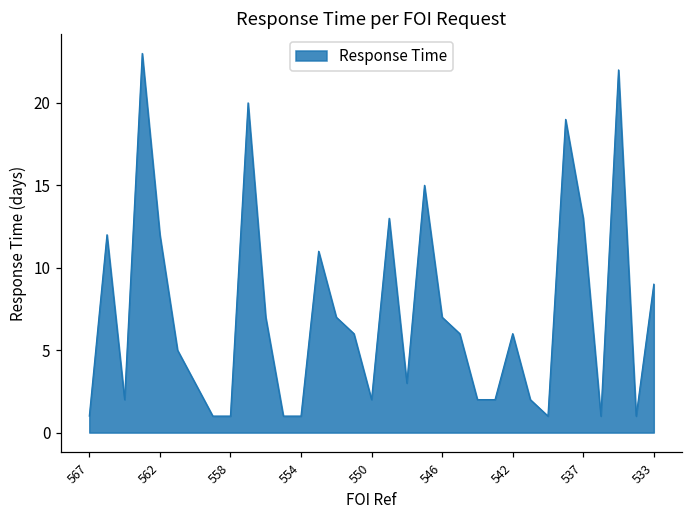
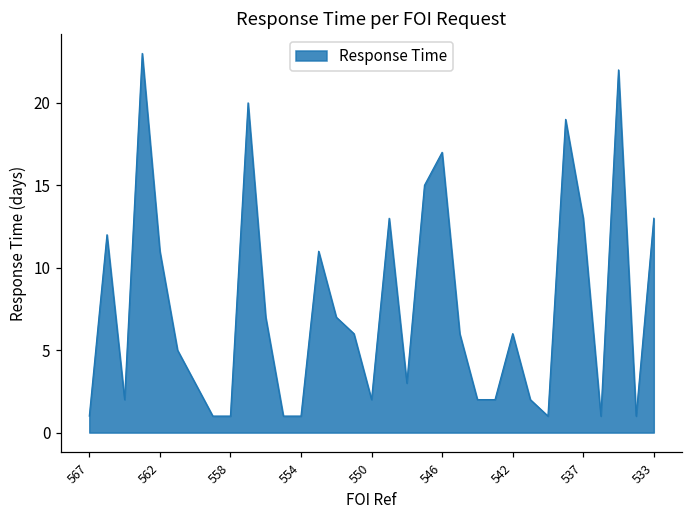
562: 12 -> 11
546: 7 -> 17
533: 9 -> 13
